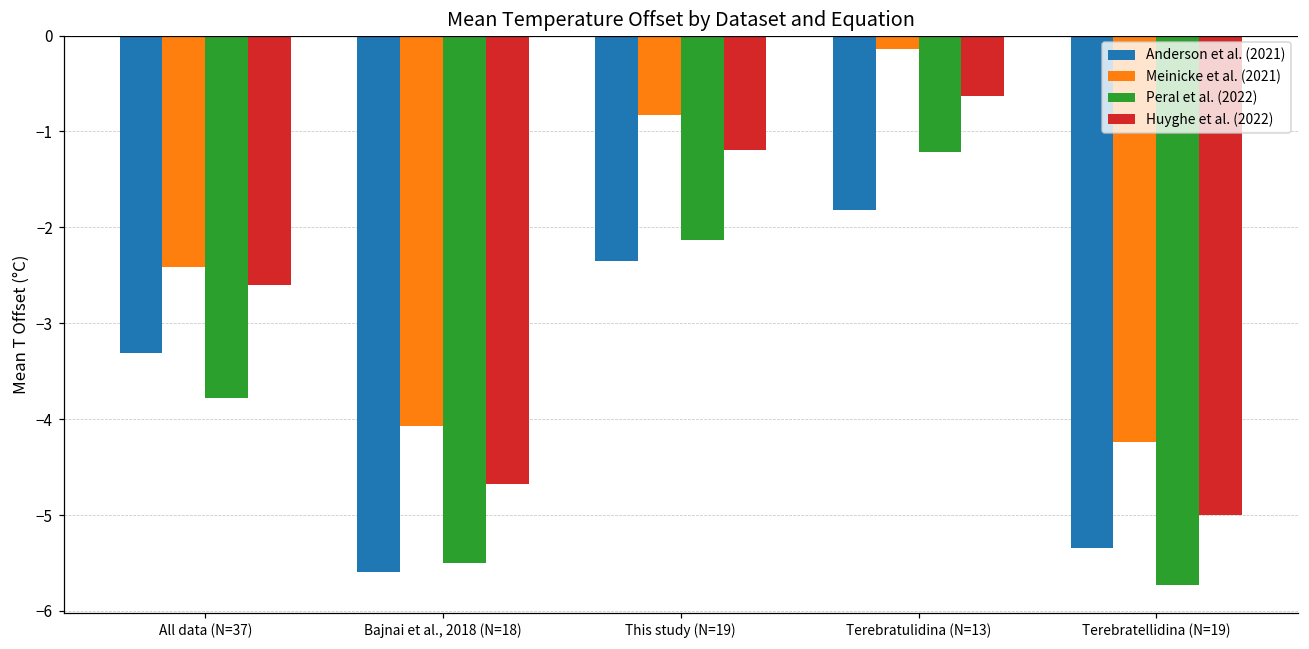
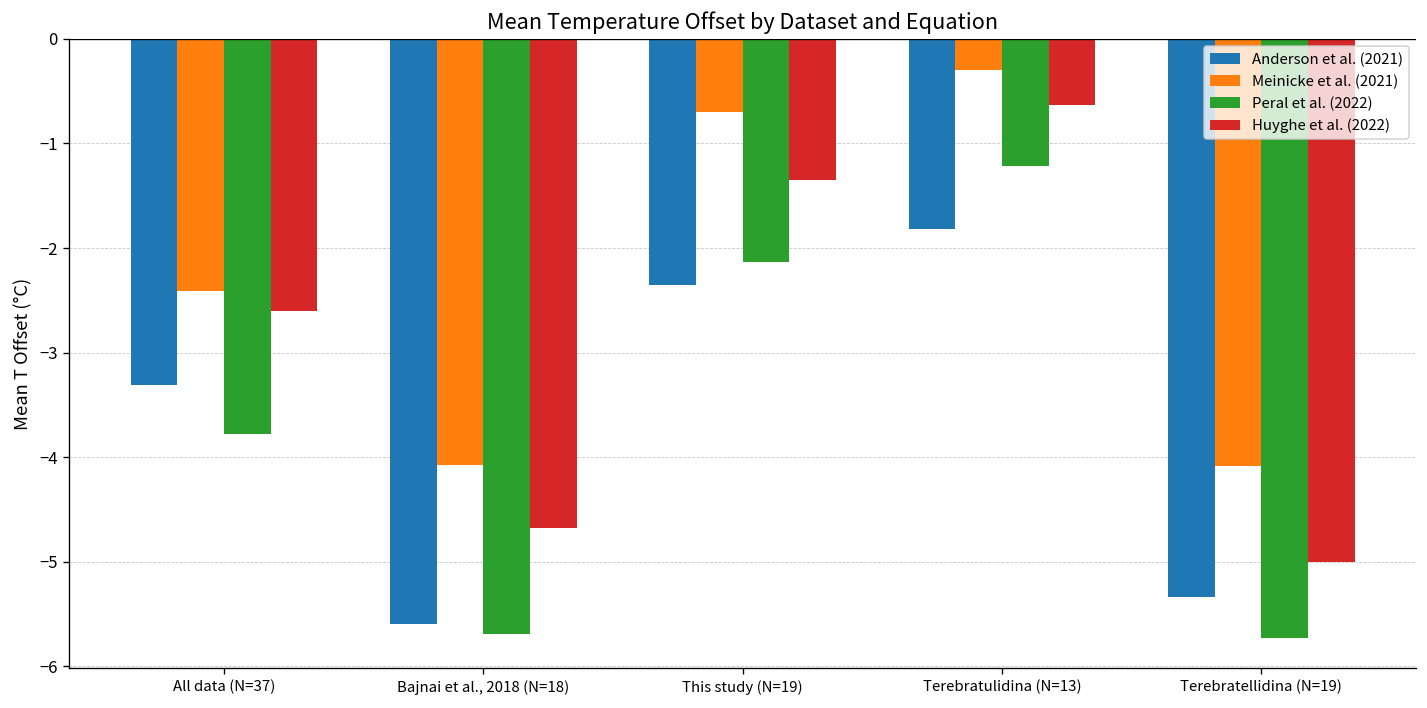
Peral et al. (2022), Bajnai et al., 2018 (N=18): -5.5 -> -5.7
Meinicke et al. (2021), This study (N=19): -0.8 -> -0.7
Huyghe et al. (2022), This study (N=19): -1.2 -> -1.4
Meinicke et al. (2021), Terebratulidina (N=13): -0.1 -> -0.3
Meinicke et al. (2021), Terebratellidina (N=19): -4.2 -> -4.1
